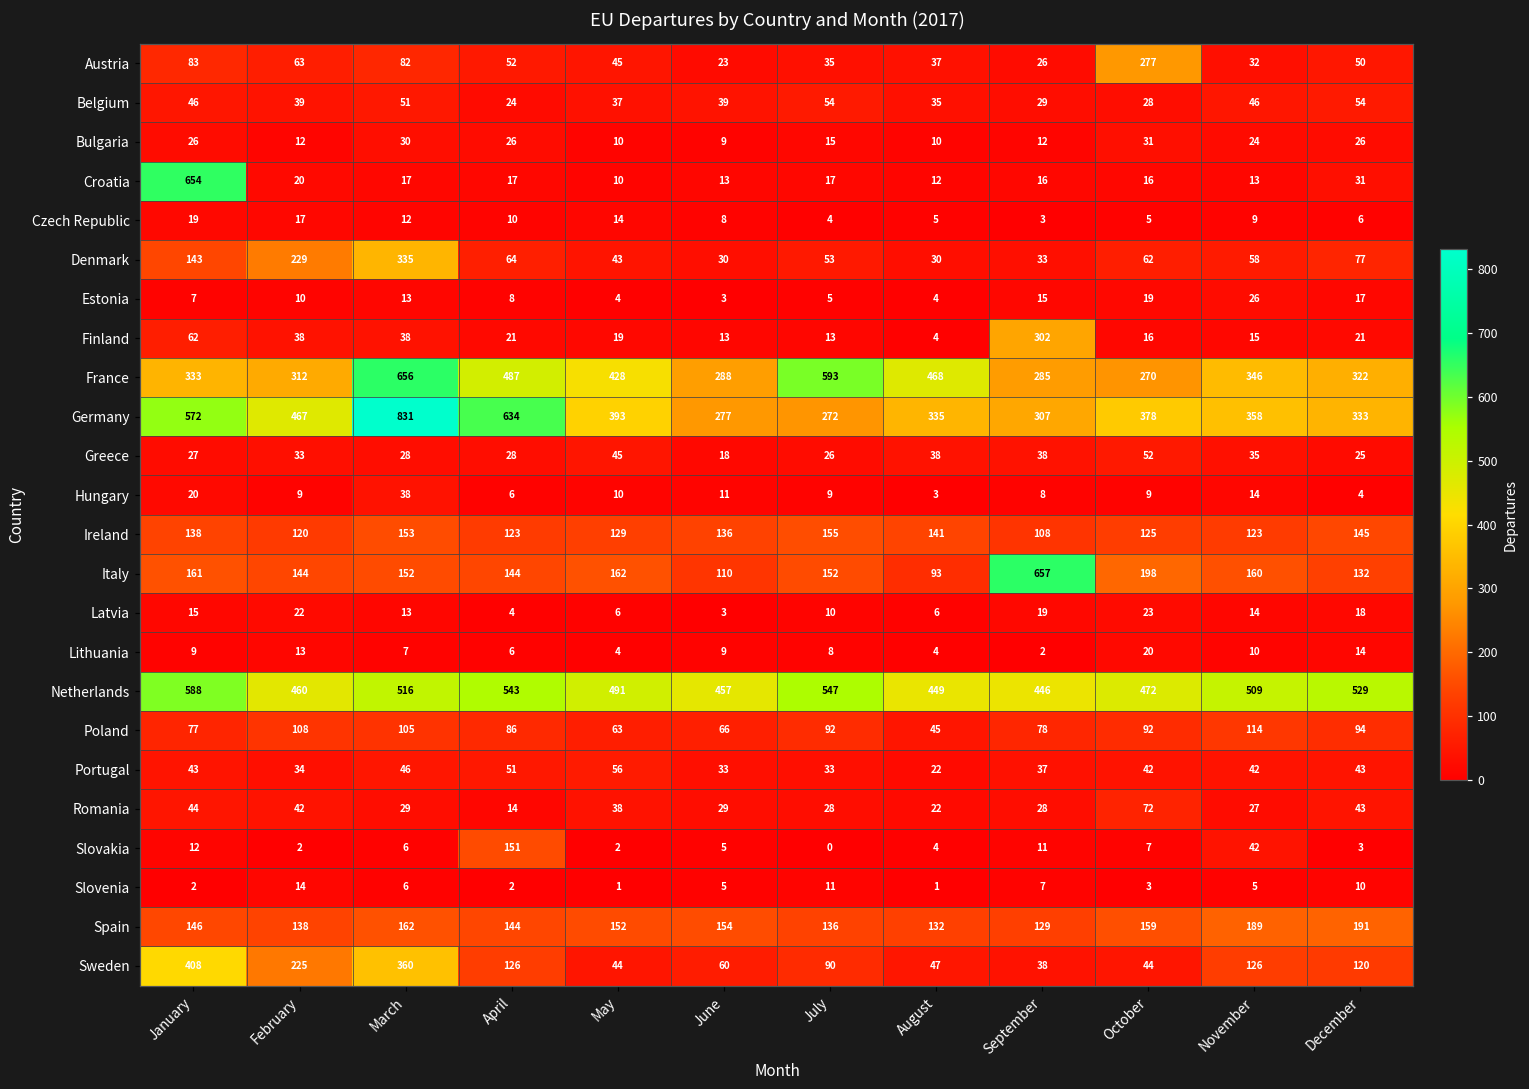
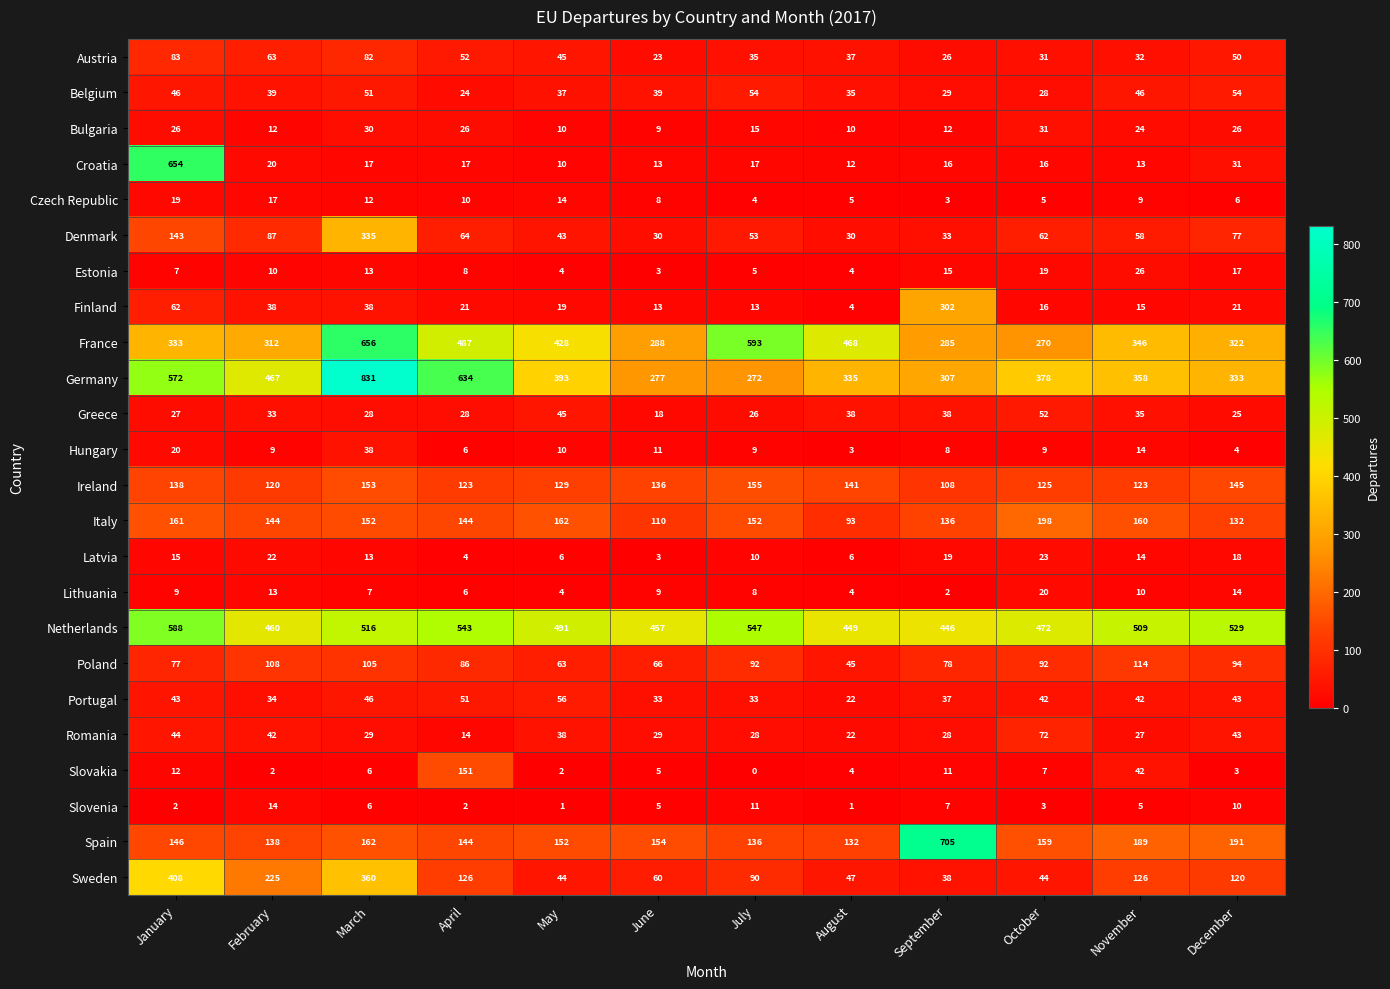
Austria, October: 277 -> 31
Denmark, February: 229 -> 87
Italy, September: 657 -> 136
Spain, September: 129 -> 705
